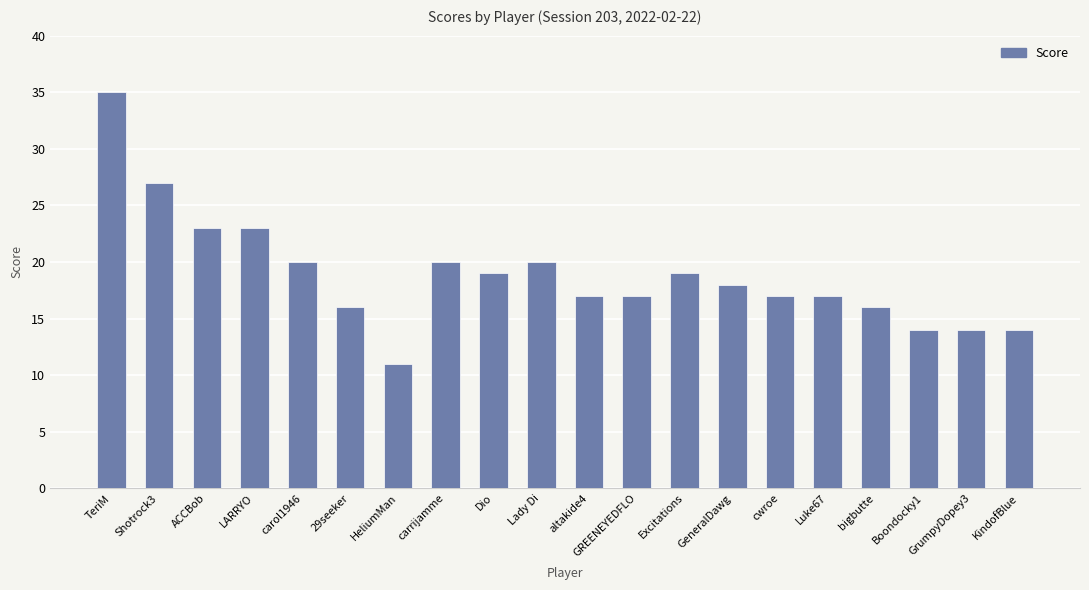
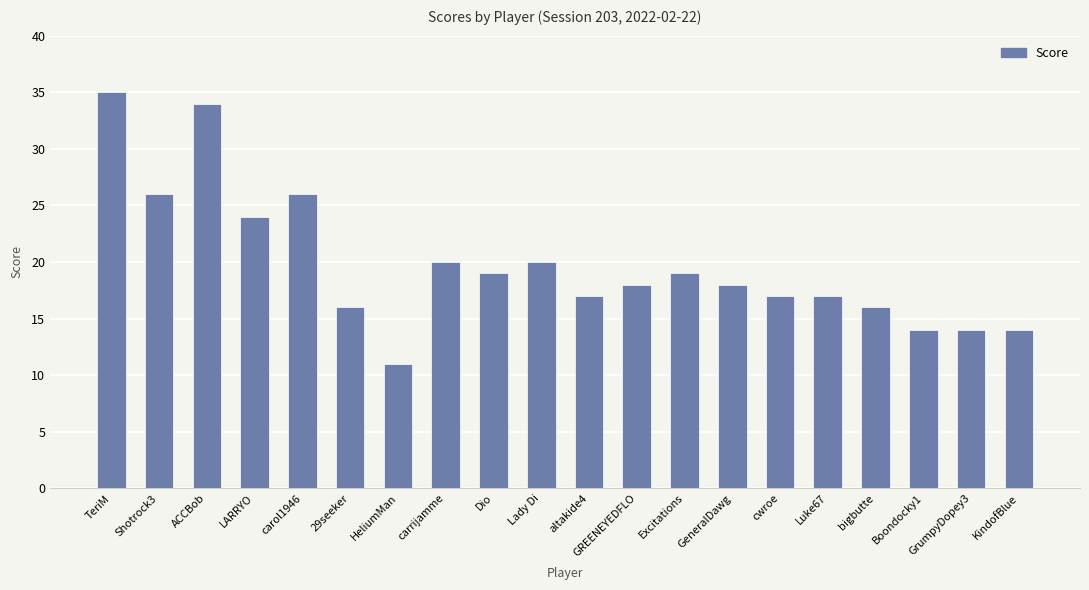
Shotrock3: 27 -> 26
ACCBob: 23 -> 34
LARRYO: 23 -> 24
carol1946: 20 -> 26
GREENEYEDFLO: 17 -> 18
